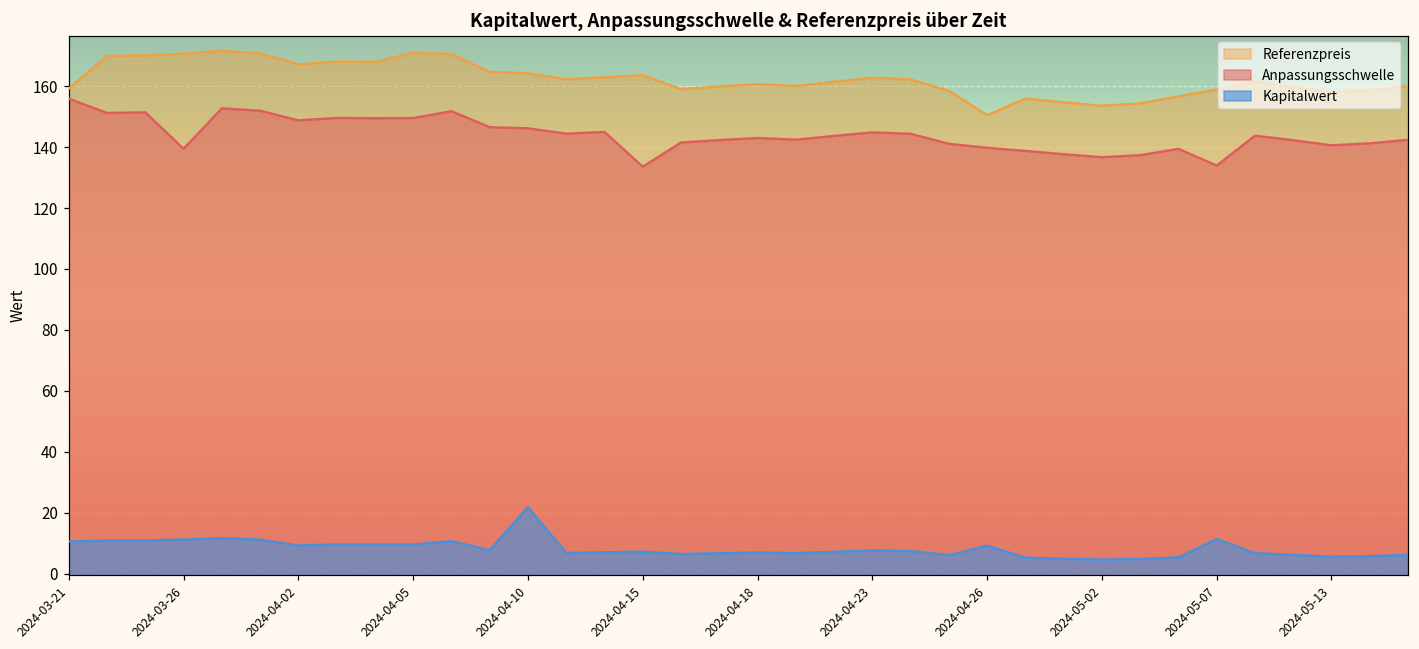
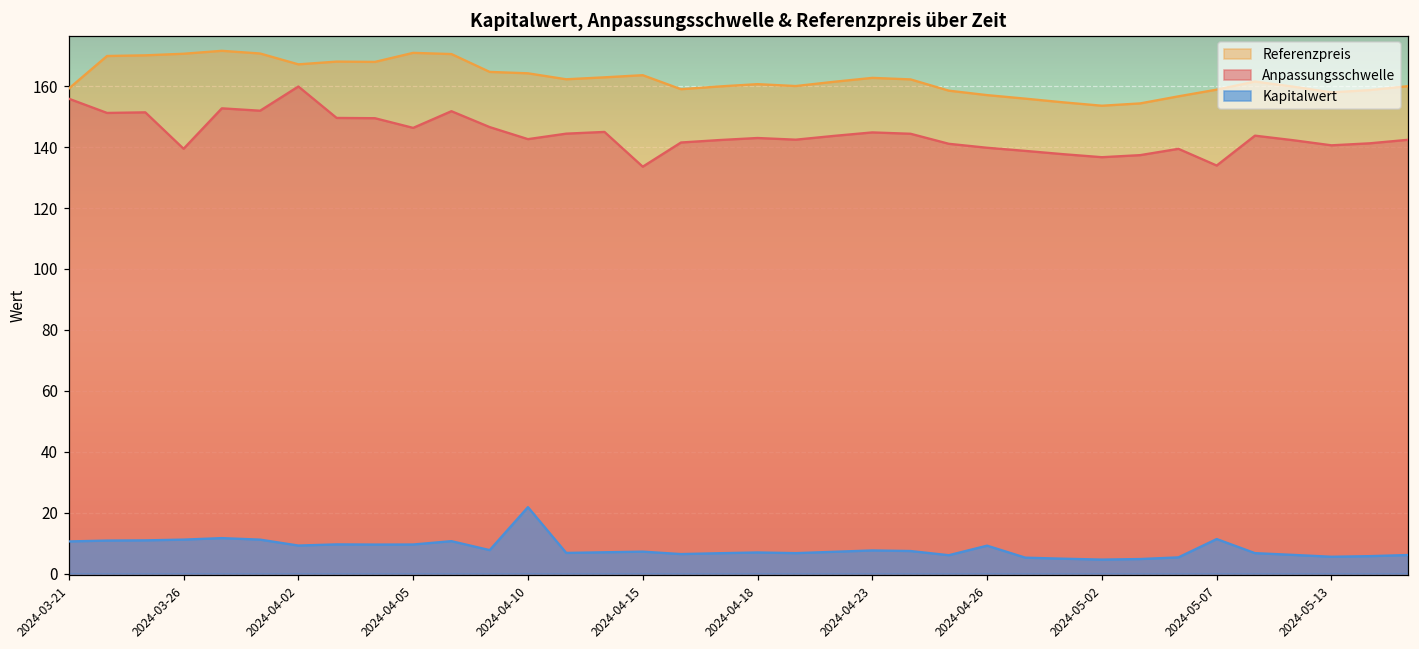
Anpassungsschwelle, 2024-04-02: 149 -> 160
Anpassungsschwelle, 2024-04-05: 150 -> 146
Anpassungsschwelle, 2024-04-10: 146 -> 143
Referenzpreis, 2024-04-26: 150 -> 157
